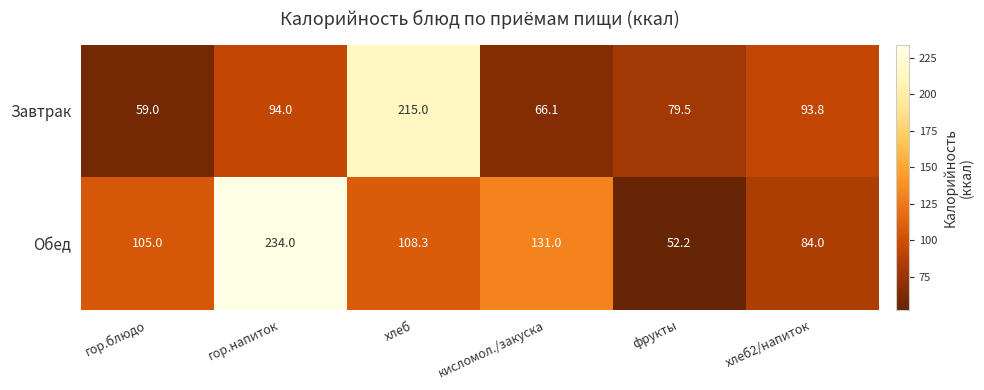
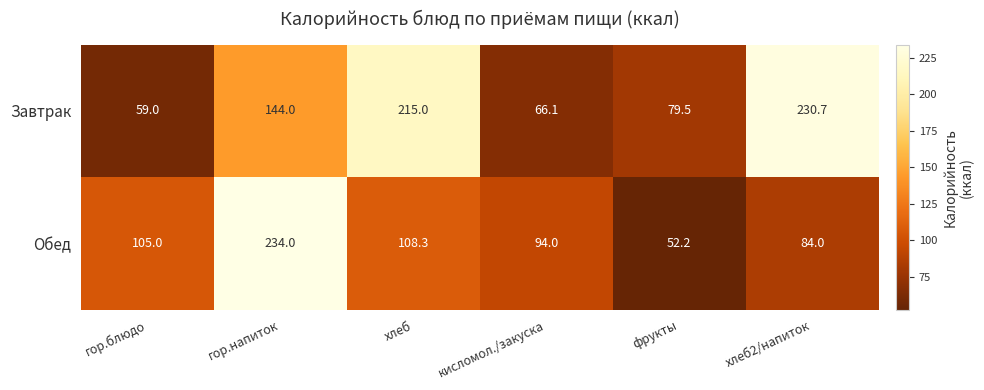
Завтрак, гор.напиток: 94.0 -> 144.0
Завтрак, хлеб2/напиток: 93.8 -> 230.7
Обед, кисломол./закуска: 131.0 -> 94.0
